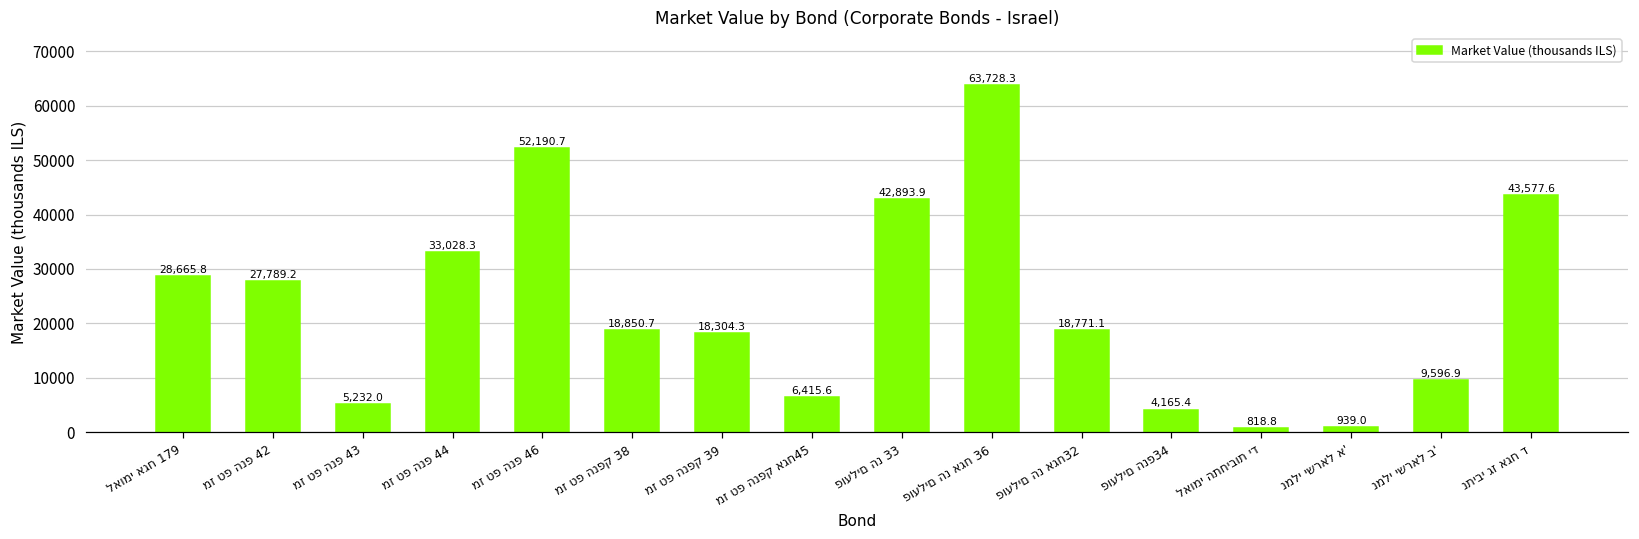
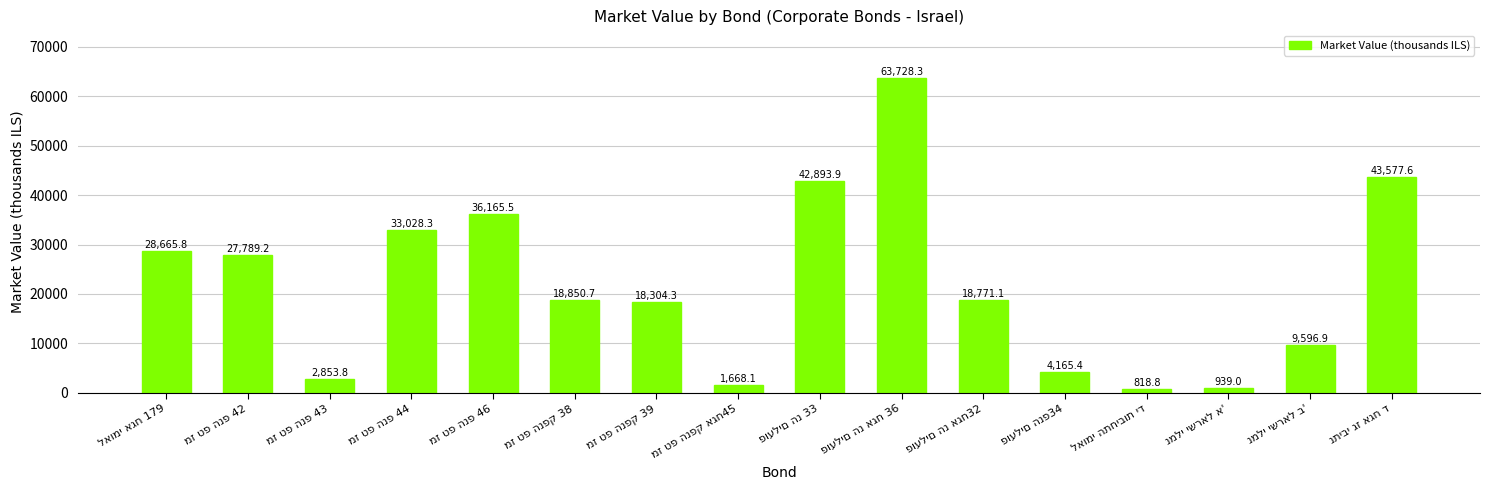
מז טפ הנפ 43: 5,232.0 -> 2,853.8
מז טפ הנפ 46: 52,190.7 -> 36,165.5
מז טפ הנפק אגח45: 6,415.6 -> 1,668.1
